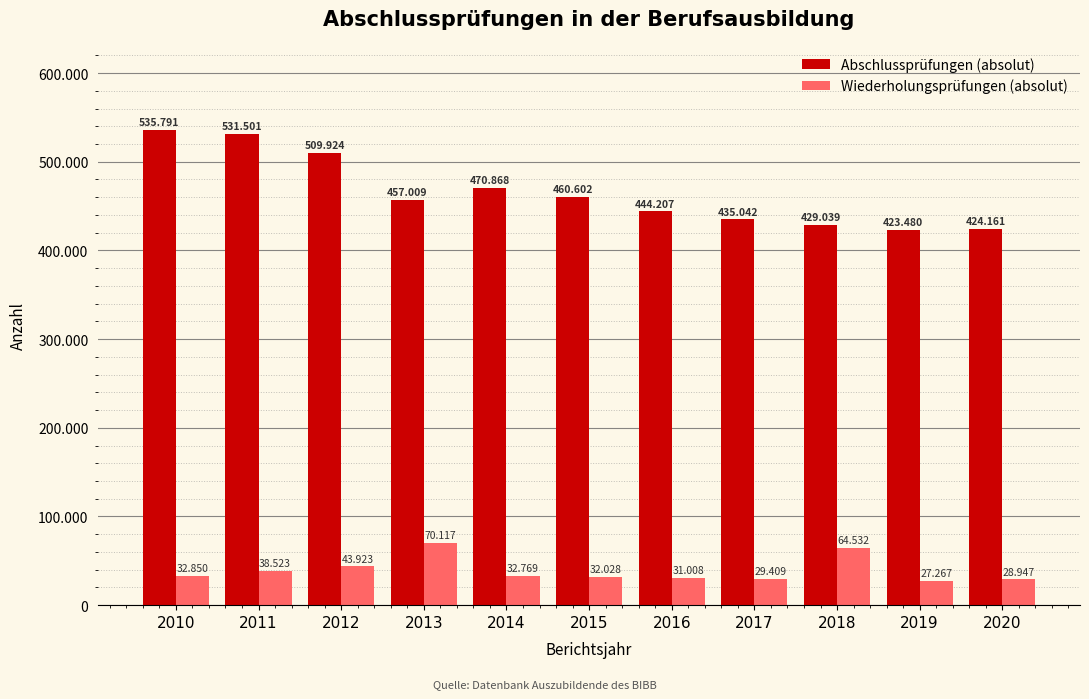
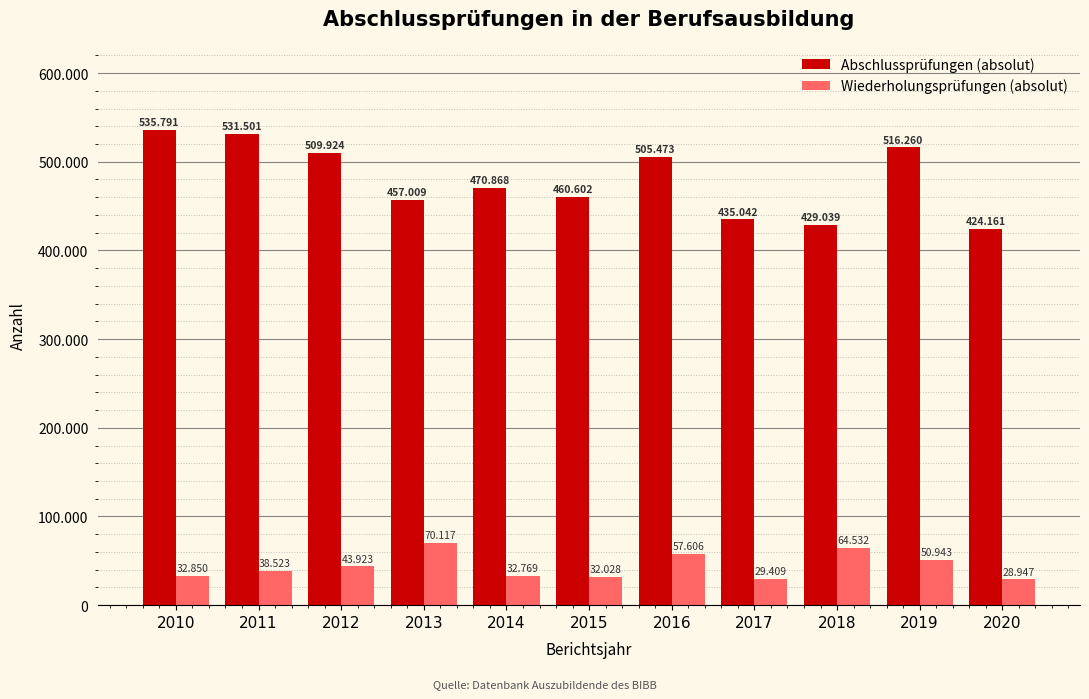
Abschlussprüfungen (absolut), 2016: 444.207 -> 505.473
Wiederholungsprüfungen (absolut), 2016: 31.008 -> 57.606
Abschlussprüfungen (absolut), 2019: 423.480 -> 516.260
Wiederholungsprüfungen (absolut), 2019: 27.267 -> 50.943
